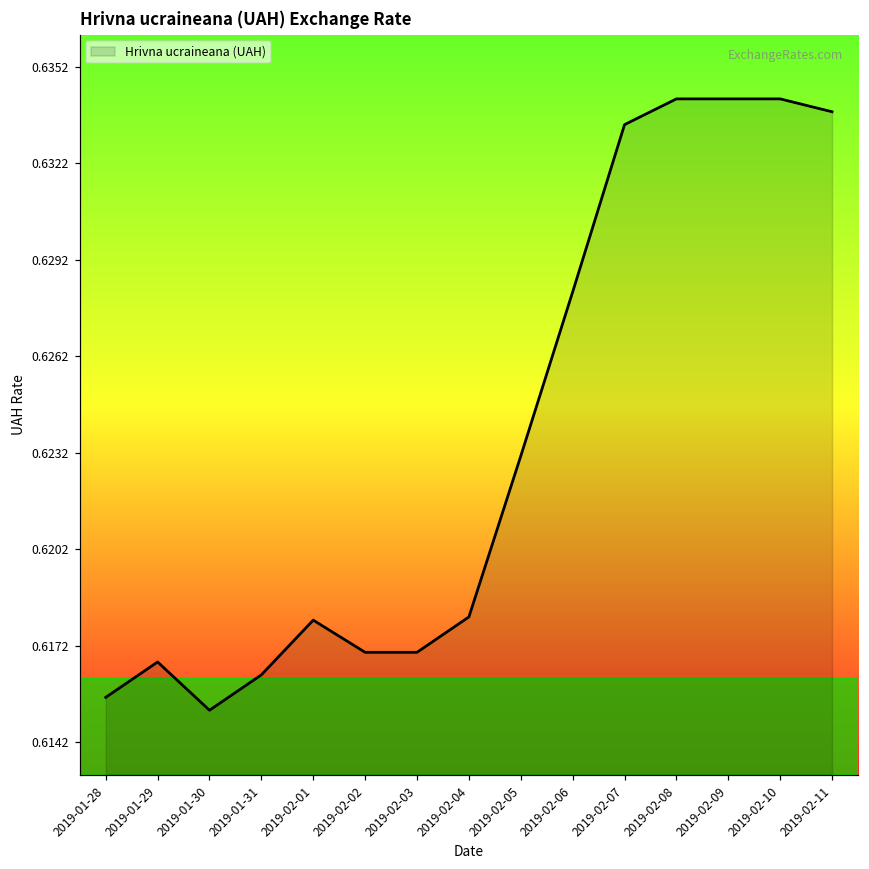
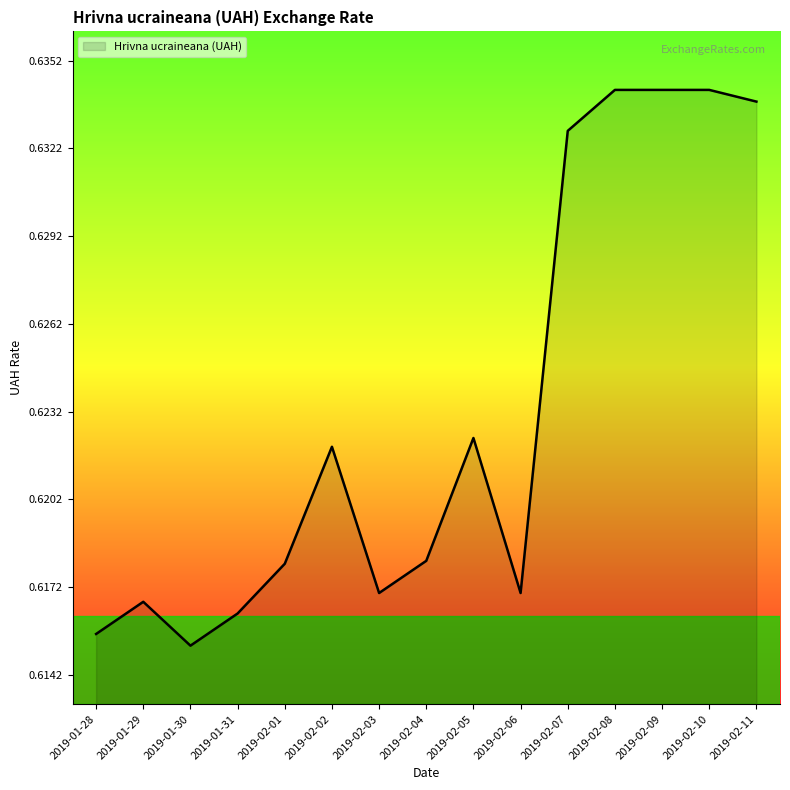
2019-02-02: 0.617 -> 0.622
2019-02-05: 0.6231 -> 0.6223
2019-02-06: 0.6282 -> 0.6170
2019-02-07: 0.6334 -> 0.6328
